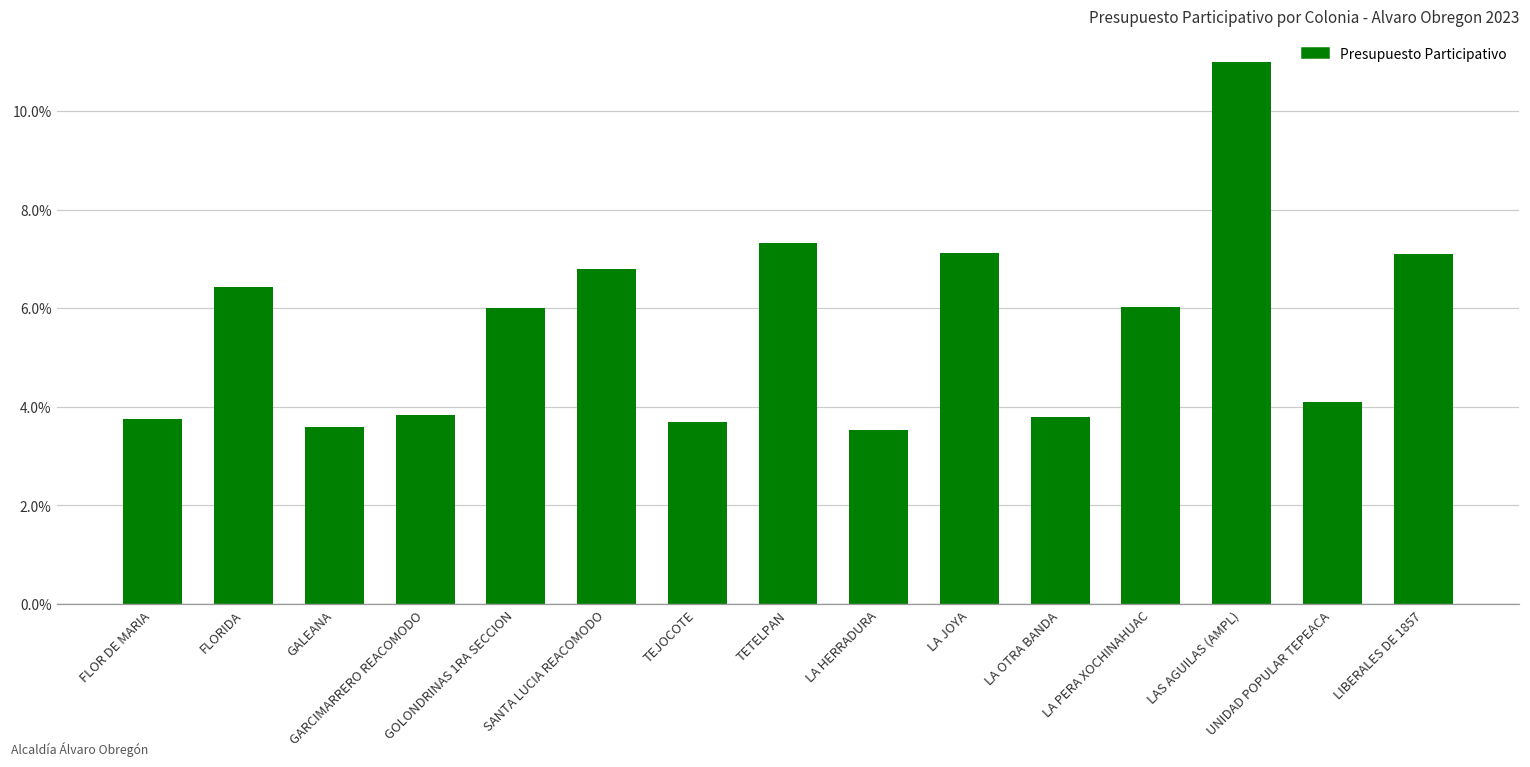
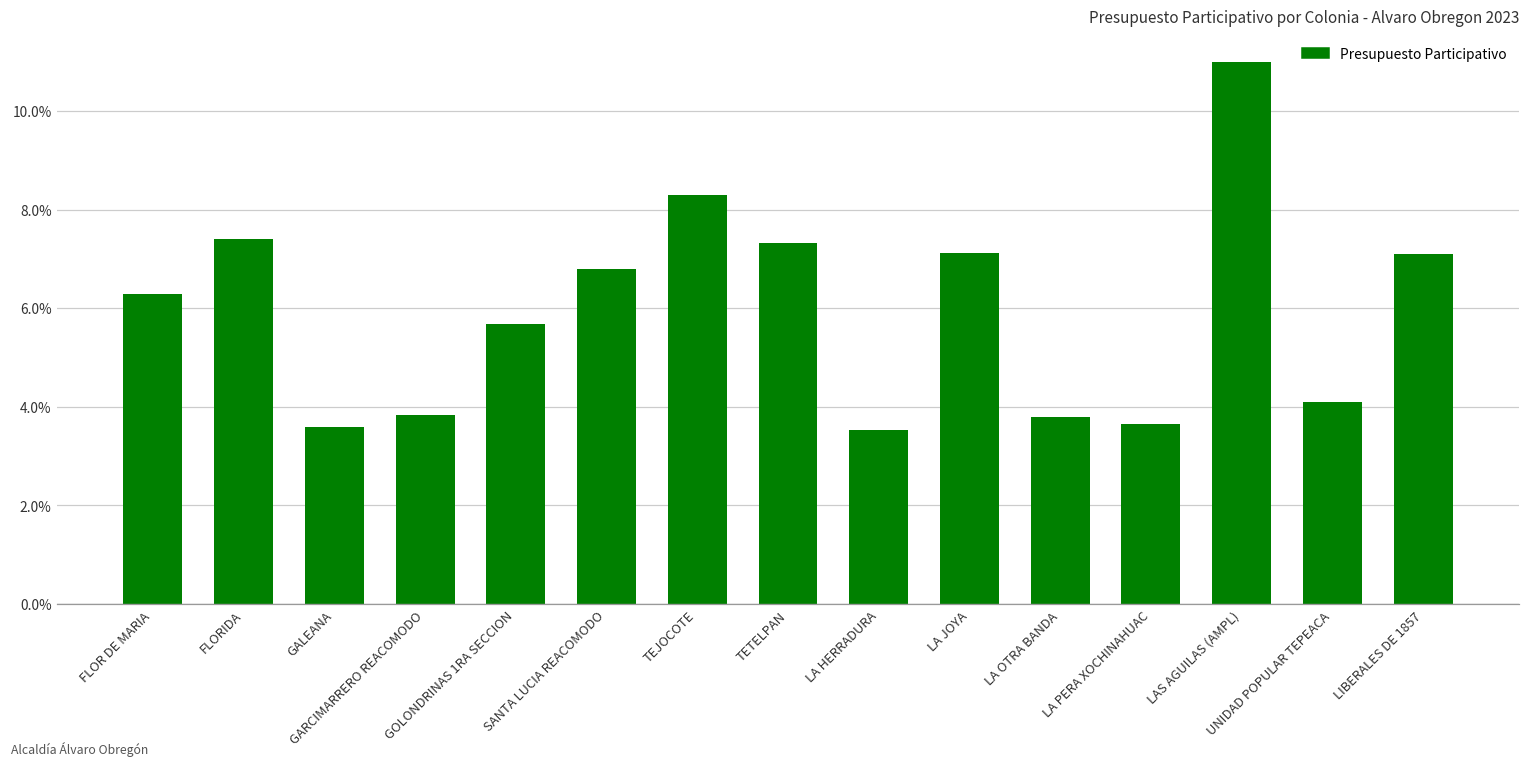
FLOR DE MARIA: 3.7% -> 6.3%
FLORIDA: 6.4% -> 7.4%
GOLONDRINAS 1RA SECCION: 6.0% -> 5.7%
TEJOCOTE: 3.7% -> 8.3%
LA PERA XOCHINAHUAC: 6.0% -> 3.7%
